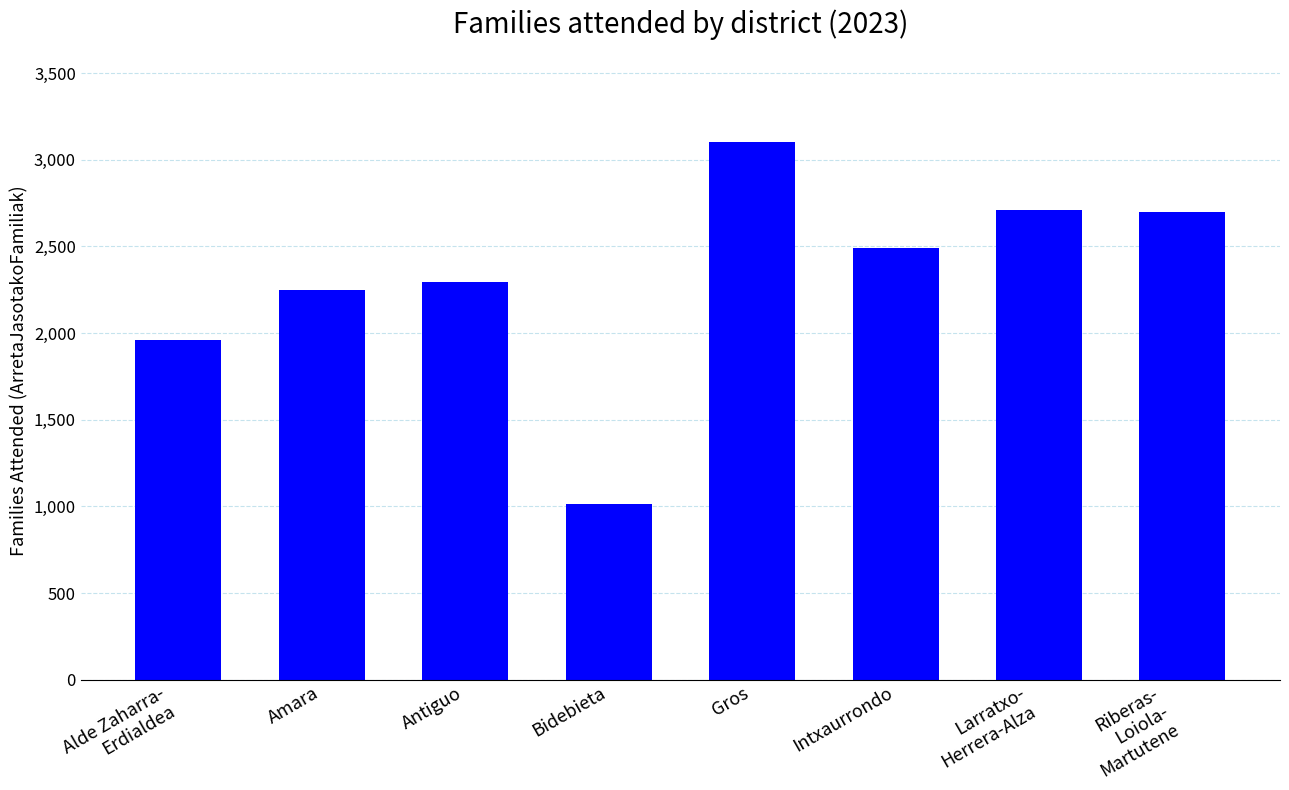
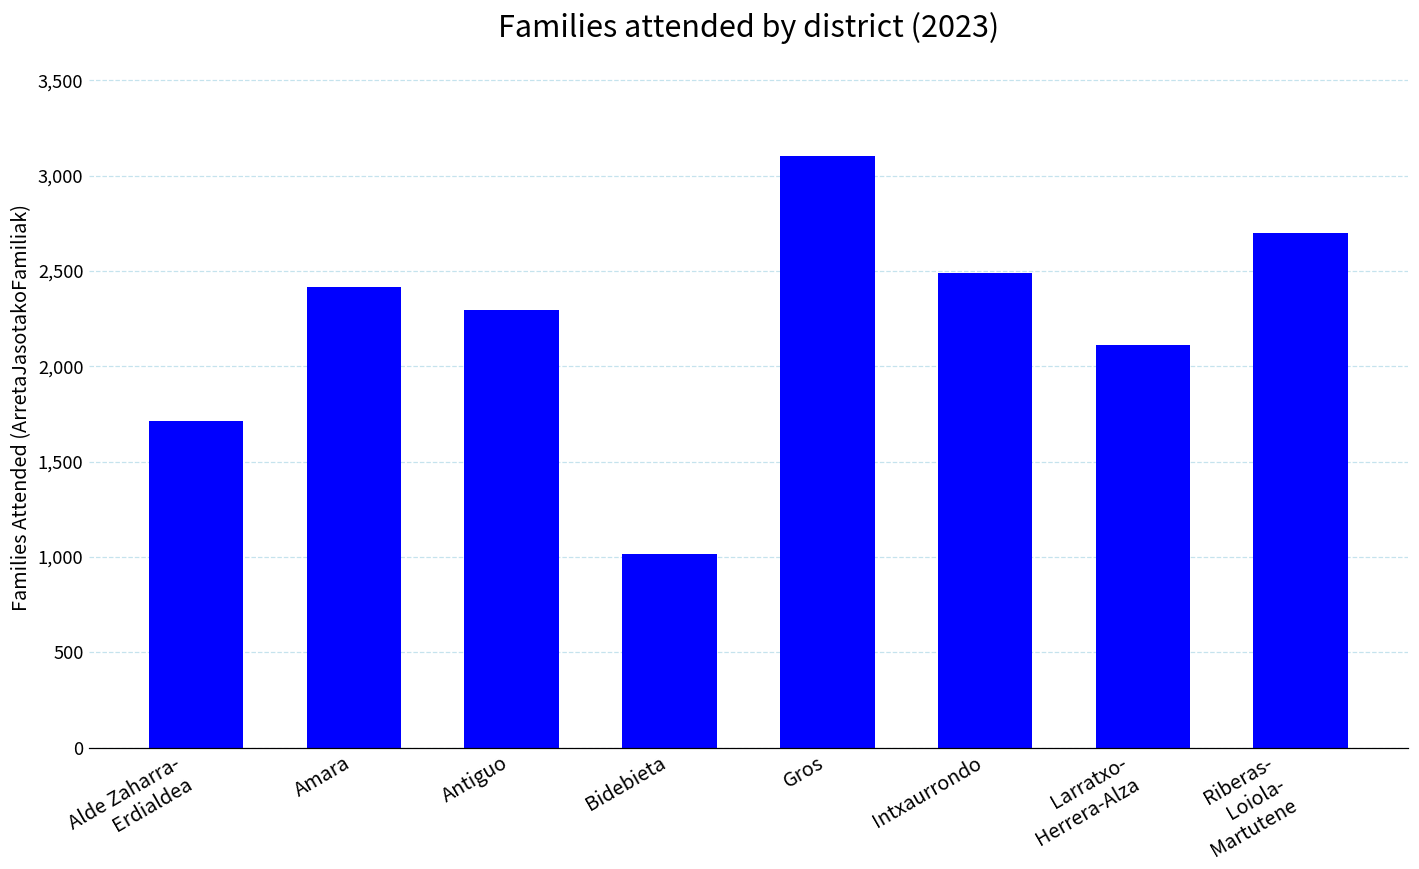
Alde Zaharra- Erdialdea: 1,960 -> 1,720
Amara: 2,250 -> 2,420
Larratxo- Herrera-Alza: 2,710 -> 2,110
